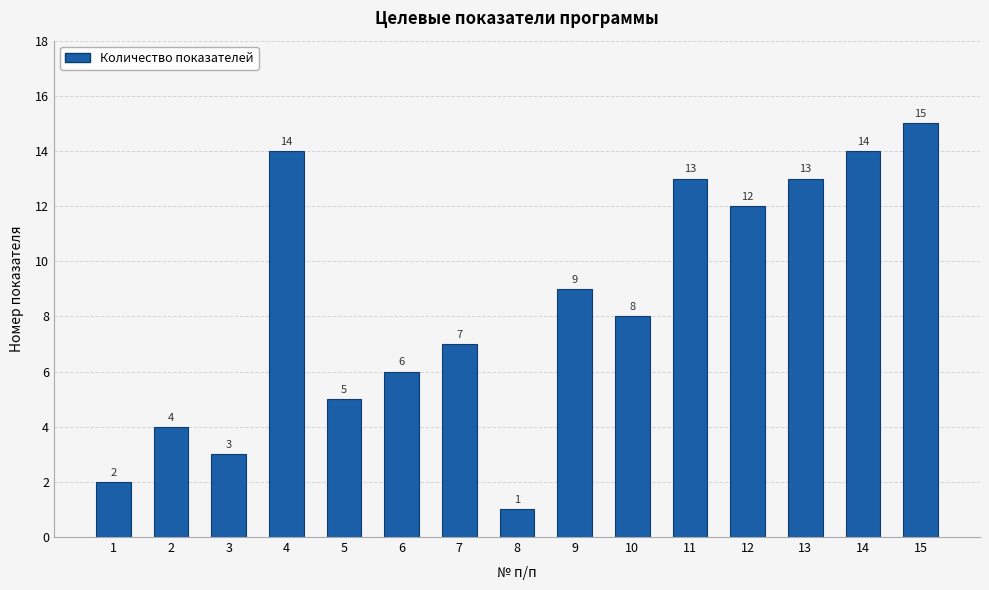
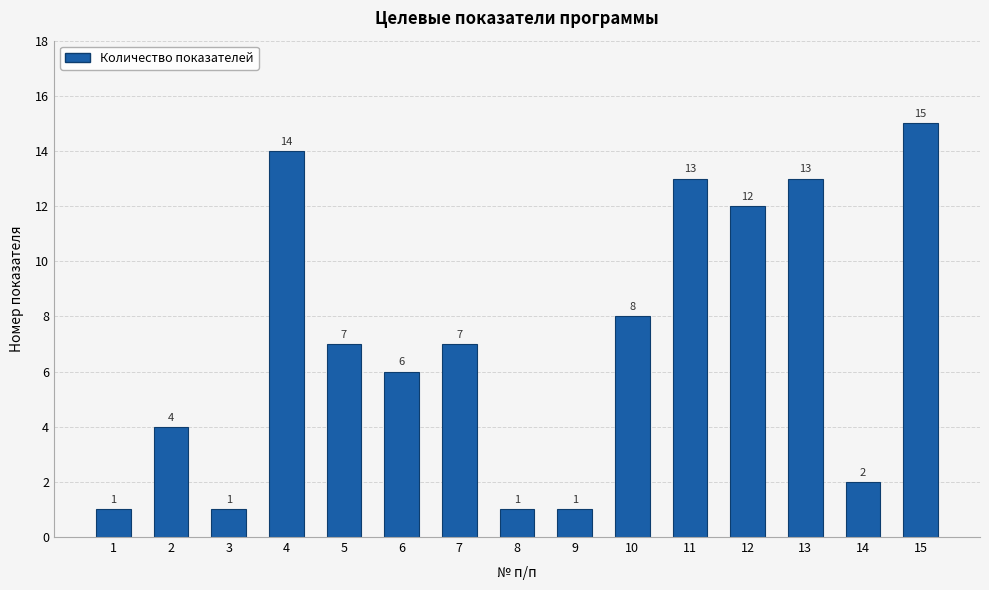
1: 2 -> 1
3: 3 -> 1
5: 5 -> 7
9: 9 -> 1
14: 14 -> 2
